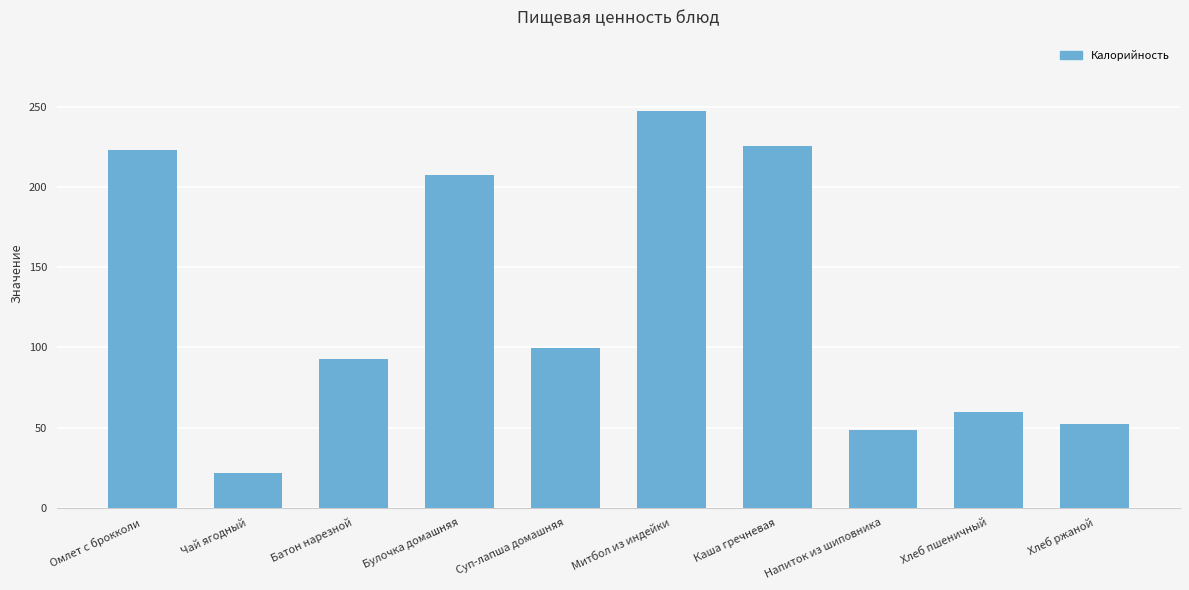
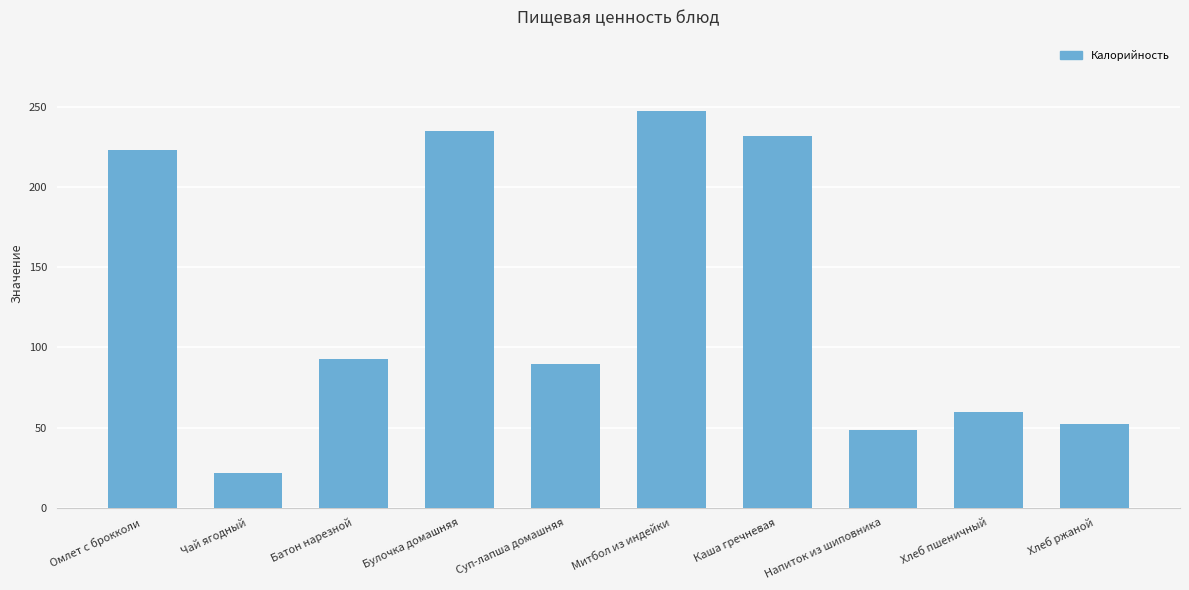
Булочка домашняя: 208 -> 235
Суп-лапша домашняя: 100 -> 89
Каша гречневая: 226 -> 232
